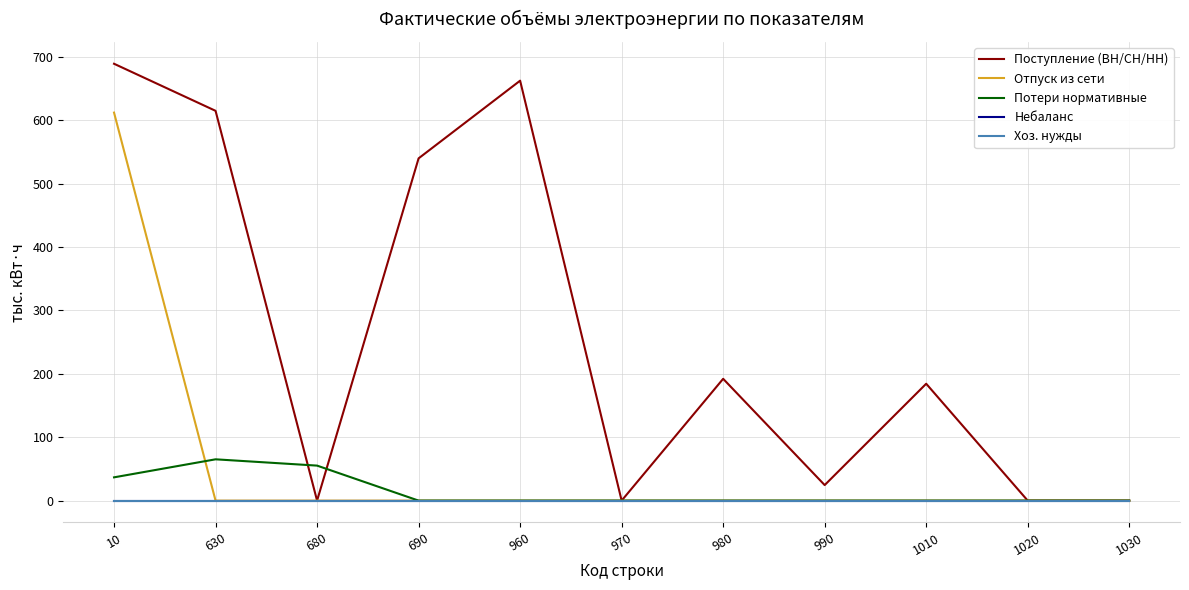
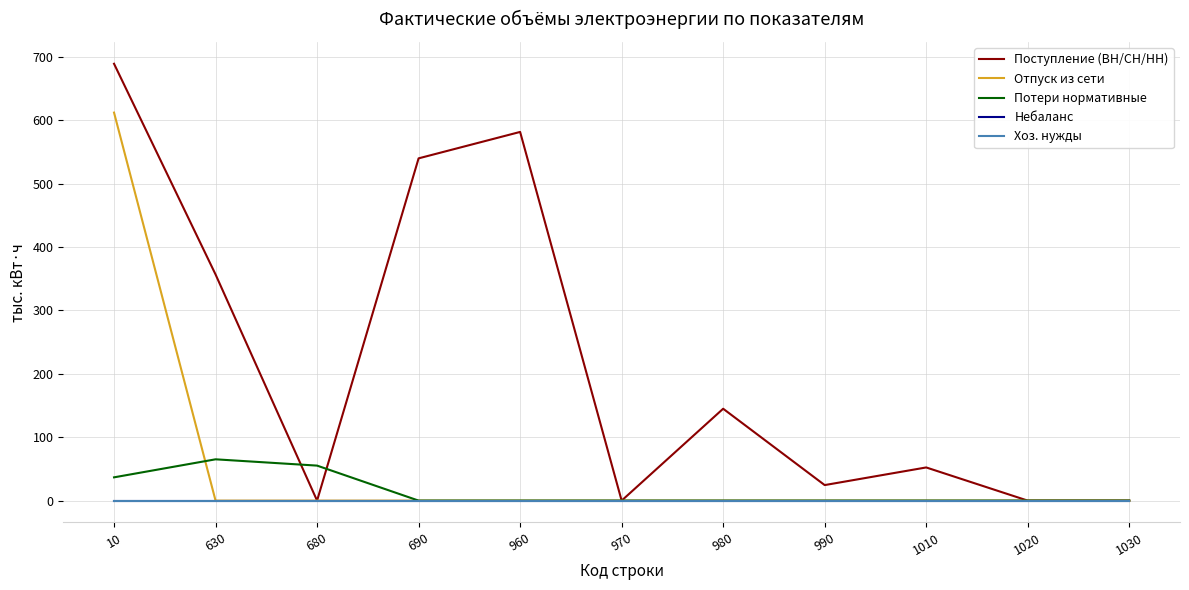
Поступление (ВН/СН/НН), 630: 610 -> 360
Поступление (ВН/СН/НН), 960: 660 -> 580
Поступление (ВН/СН/НН), 980: 190 -> 140
Поступление (ВН/СН/НН), 1010: 180 -> 50
